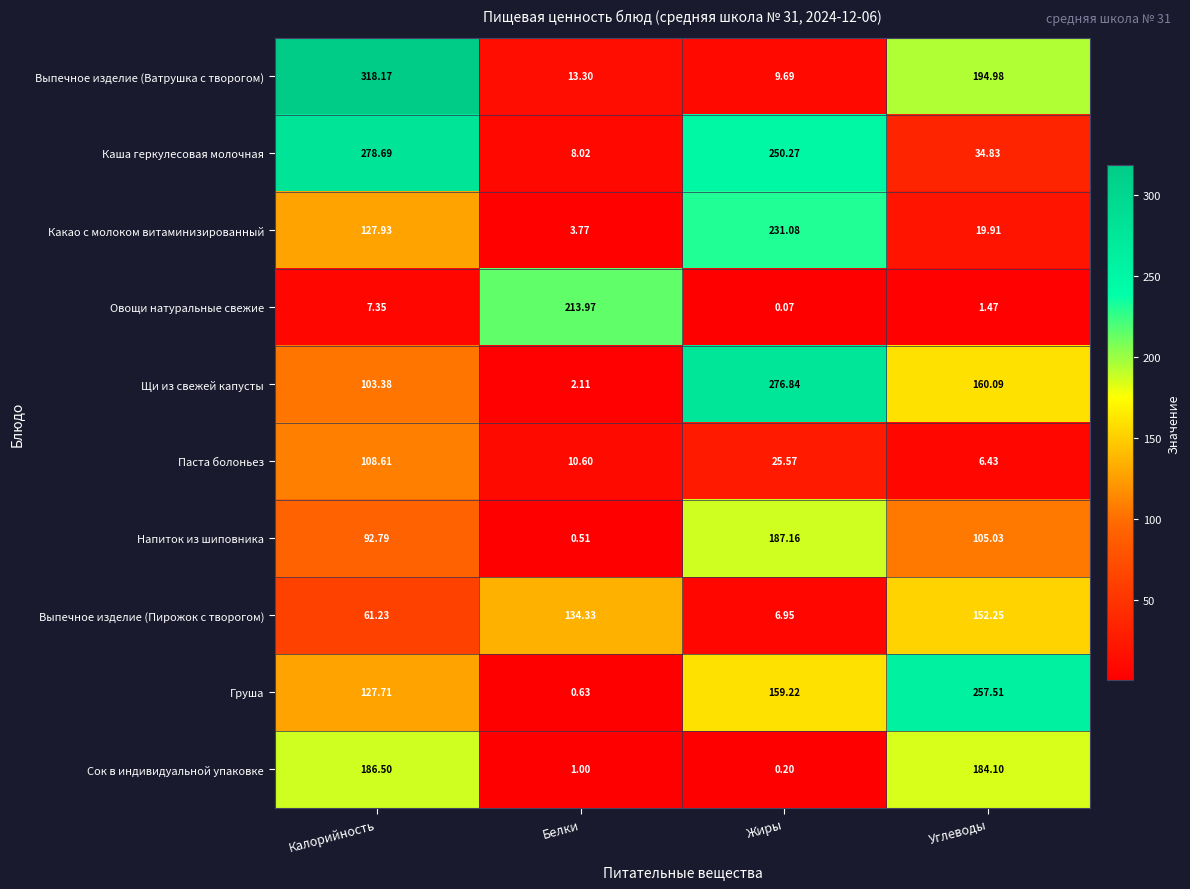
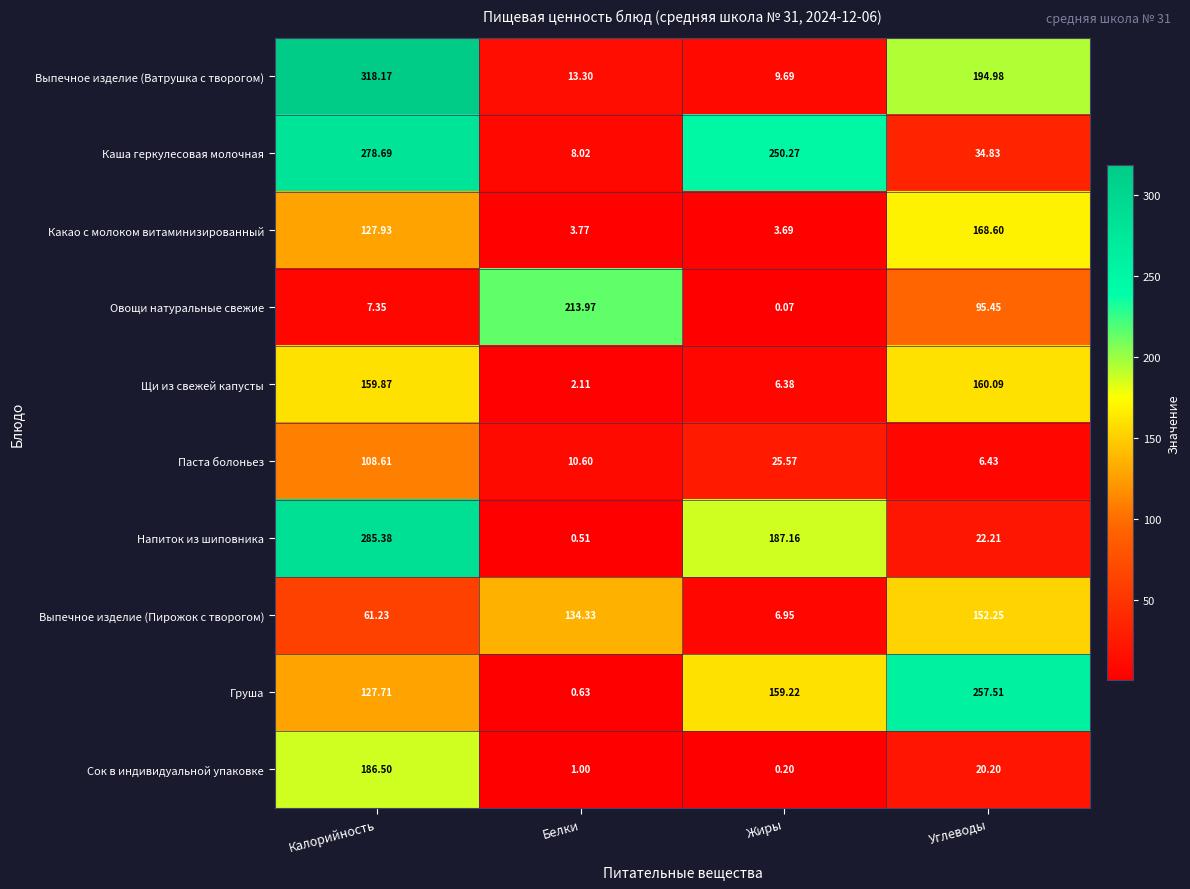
Какао с молоком витаминизированный, Жиры: 231.08 -> 3.69
Какао с молоком витаминизированный, Углеводы: 19.91 -> 168.60
Овощи натуральные свежие, Углеводы: 1.47 -> 95.45
Щи из свежей капусты, Калорийность: 103.38 -> 159.87
Щи из свежей капусты, Жиры: 276.84 -> 6.38
Напиток из шиповника, Калорийность: 92.79 -> 285.38
Напиток из шиповника, Углеводы: 105.03 -> 22.21
Сок в индивидуальной упаковке, Углеводы: 184.10 -> 20.20
